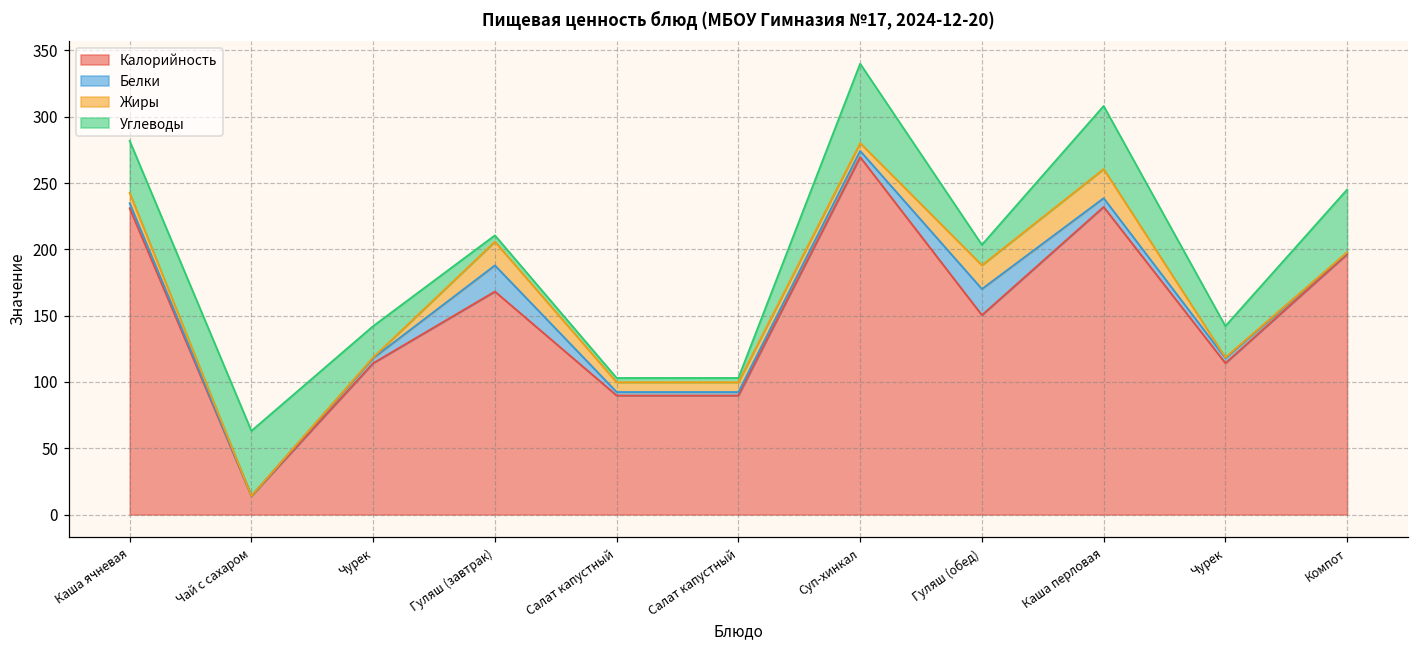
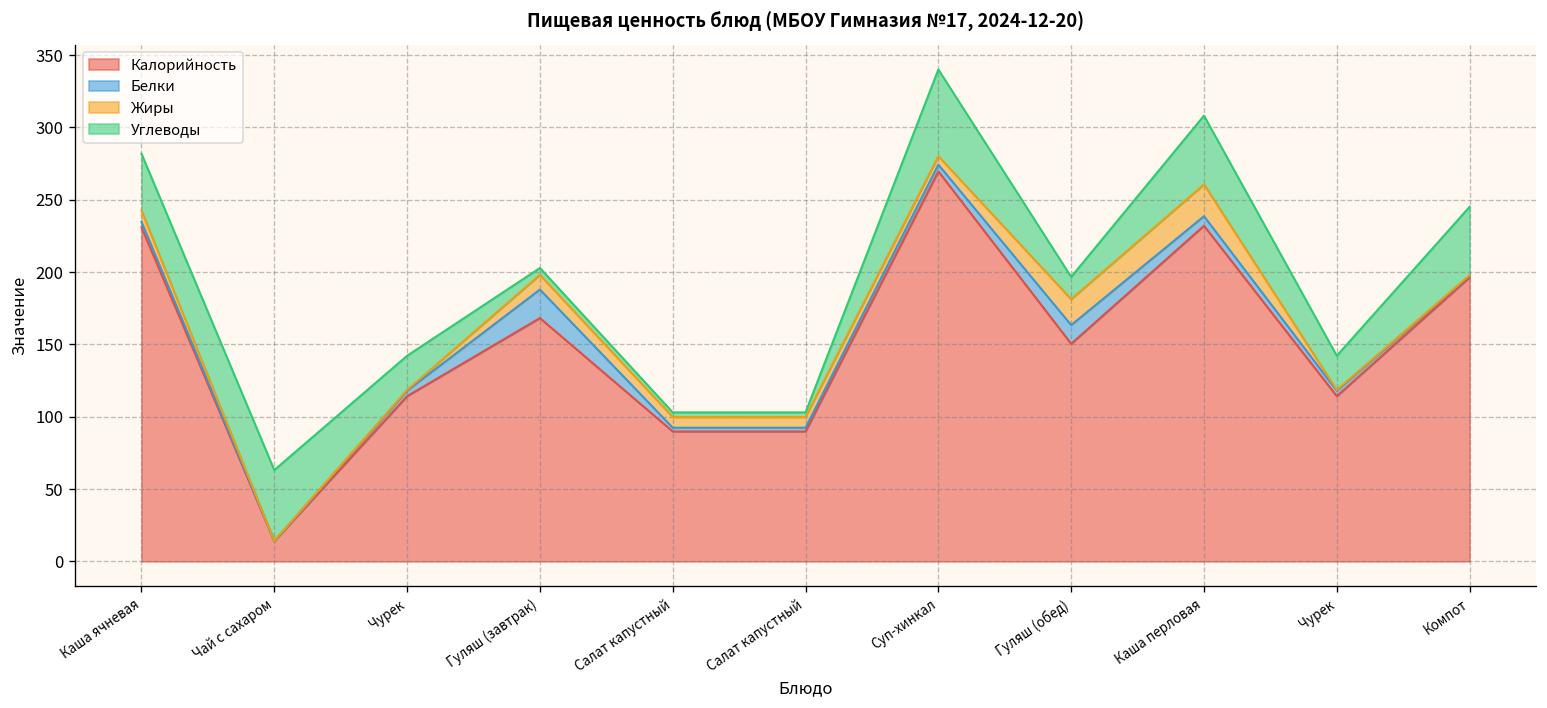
Жиры, Гуляш (завтрак): 18 -> 10
Белки, Гуляш (обед): 20 -> 13
